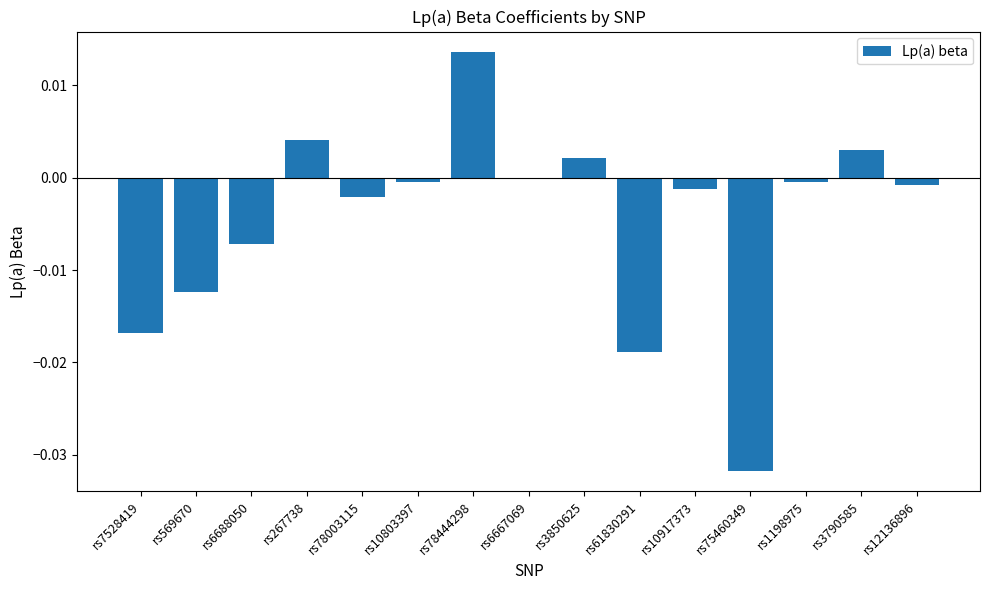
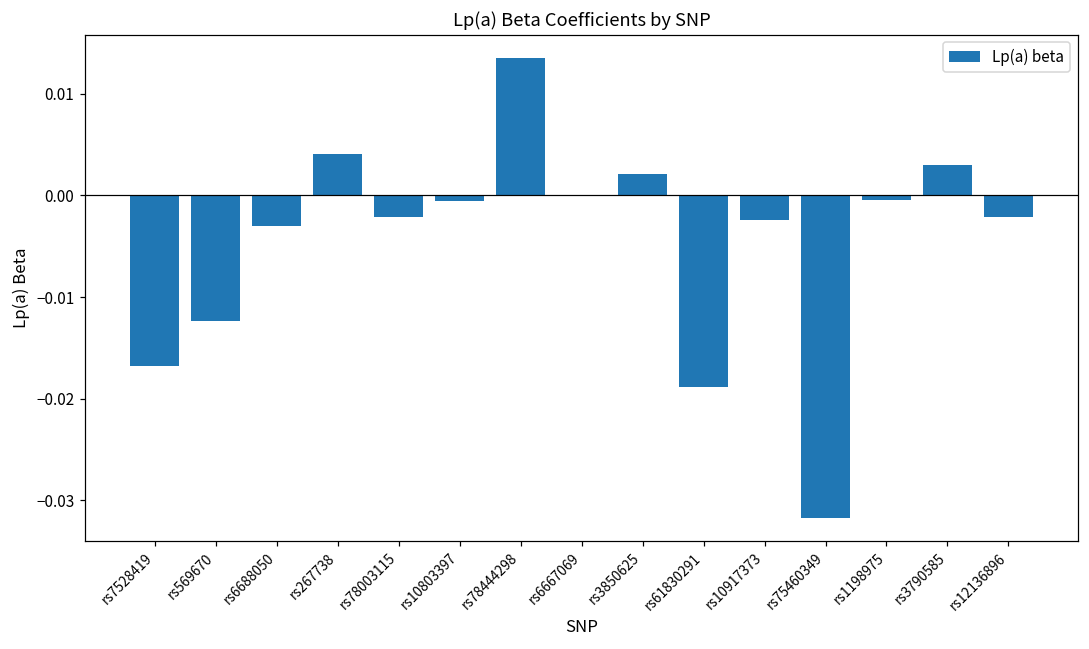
rs6688050: -0.007 -> -0.003
rs10917373: -0.001 -> -0.002
rs12136896: -0.001 -> -0.002
